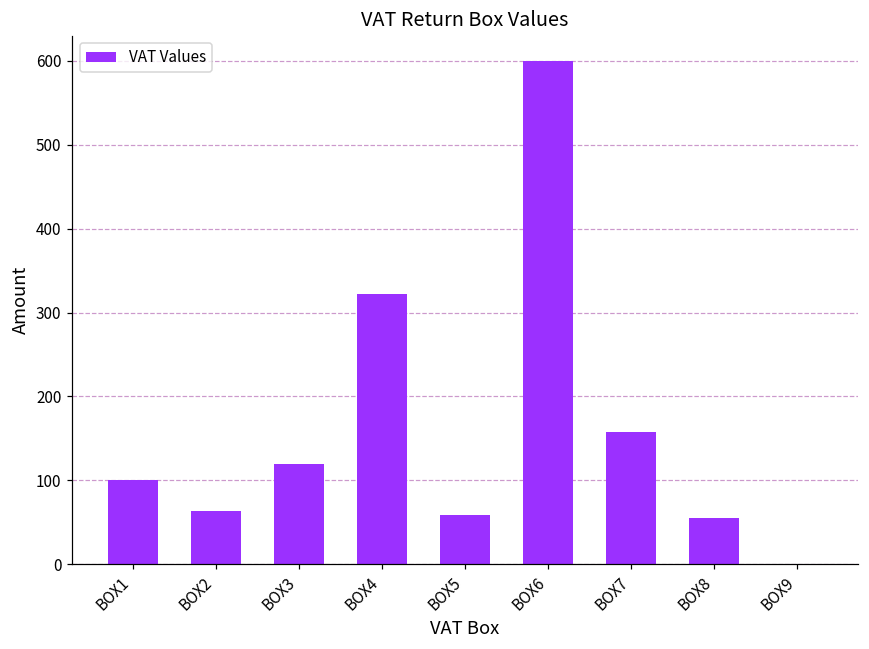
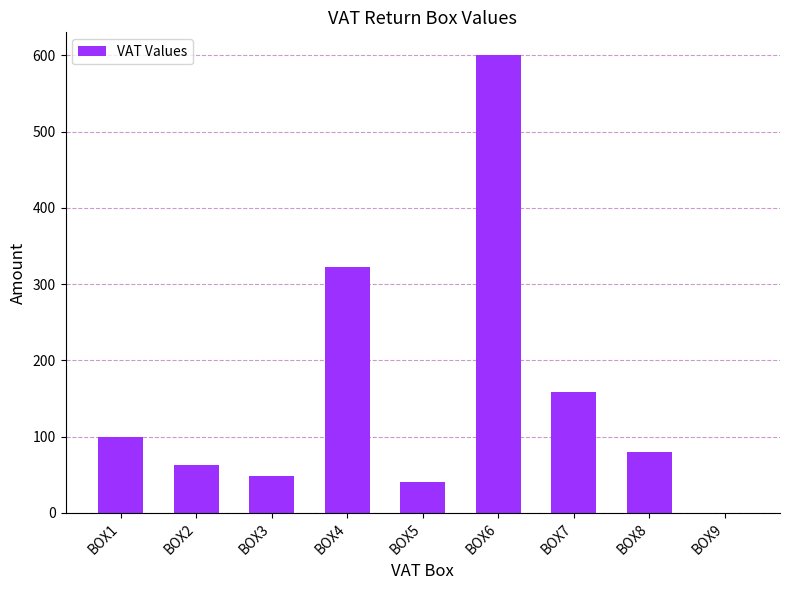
BOX3: 120 -> 50
BOX5: 60 -> 40
BOX8: 60 -> 80
